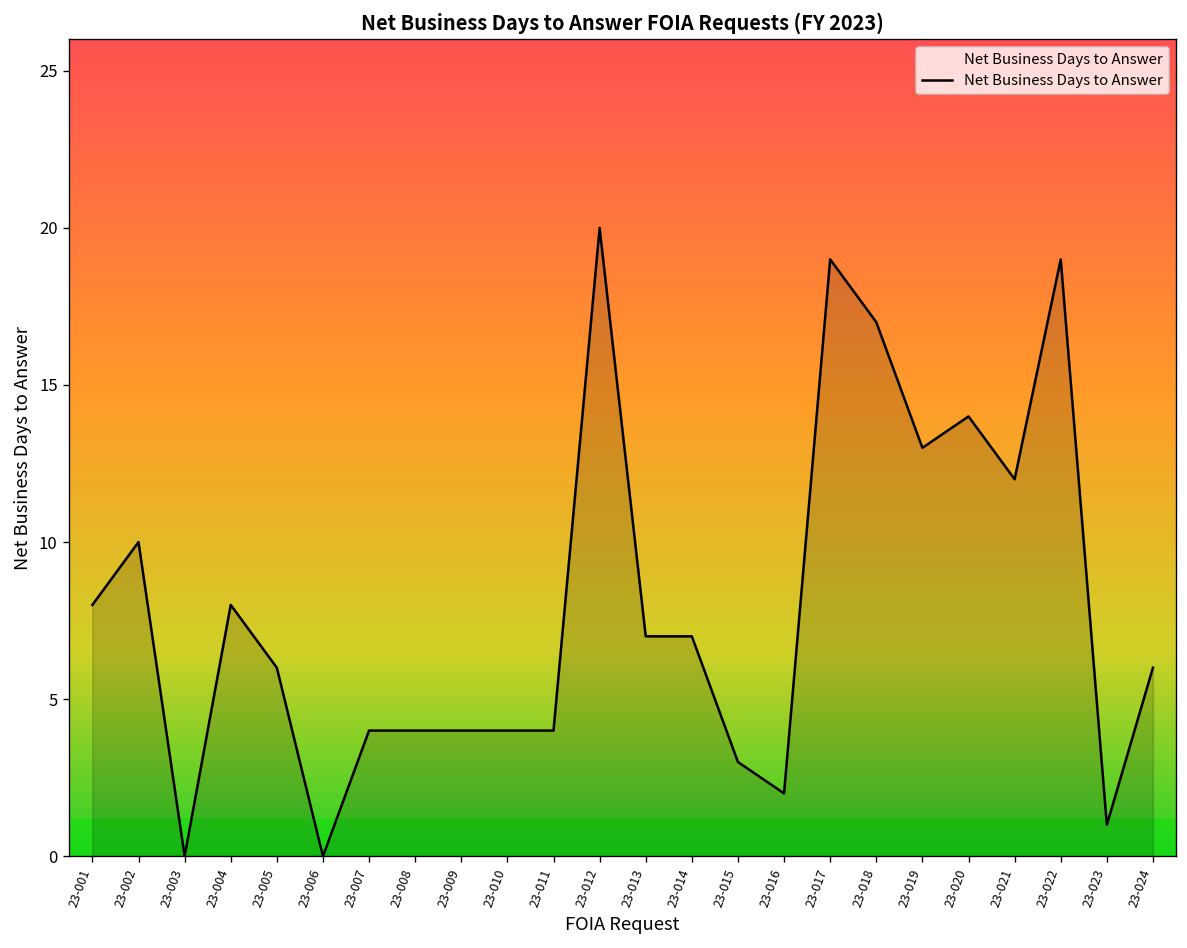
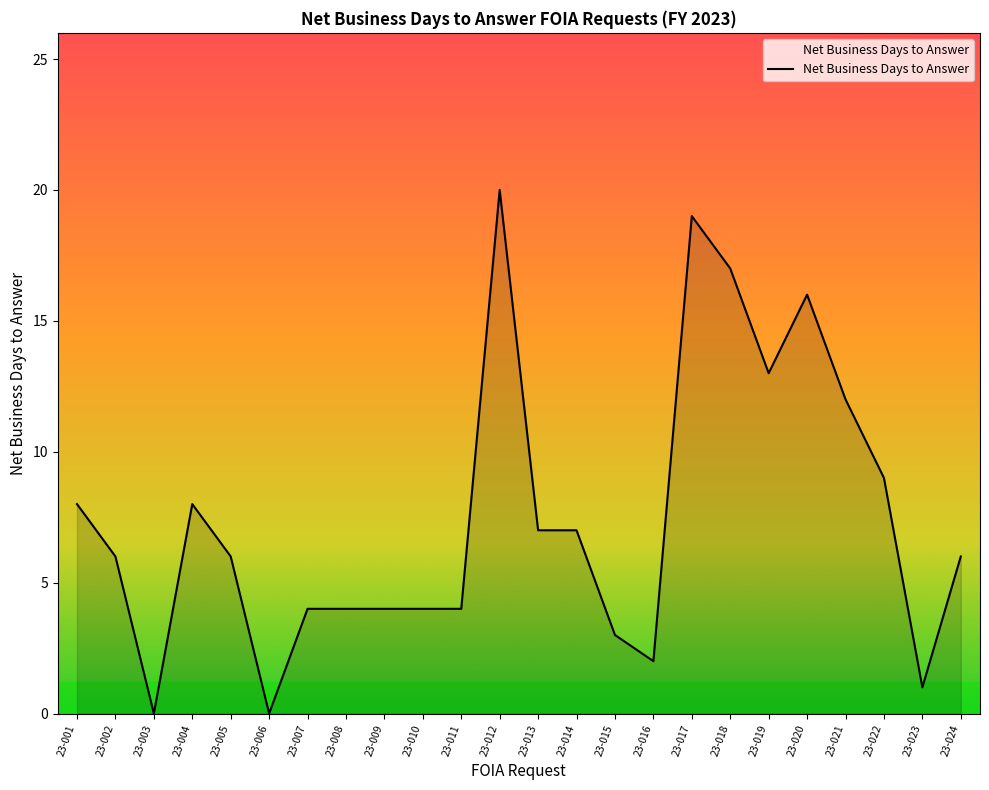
23-002: 10 -> 6
23-020: 14 -> 16
23-022: 19 -> 9
